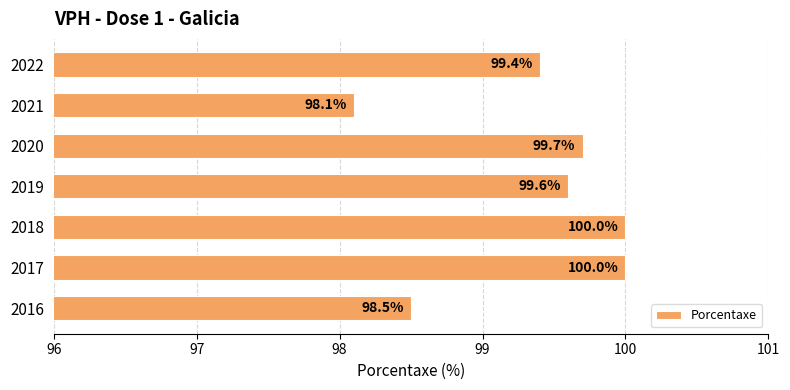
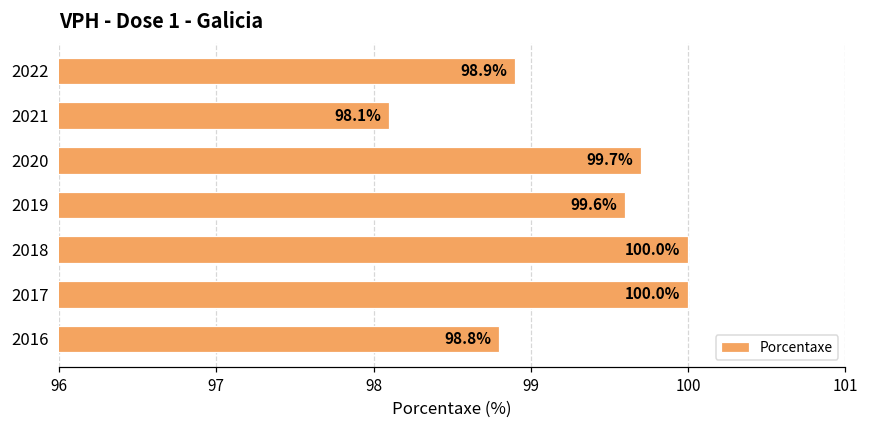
2022: 99.4% -> 98.9%
2016: 98.5% -> 98.8%
